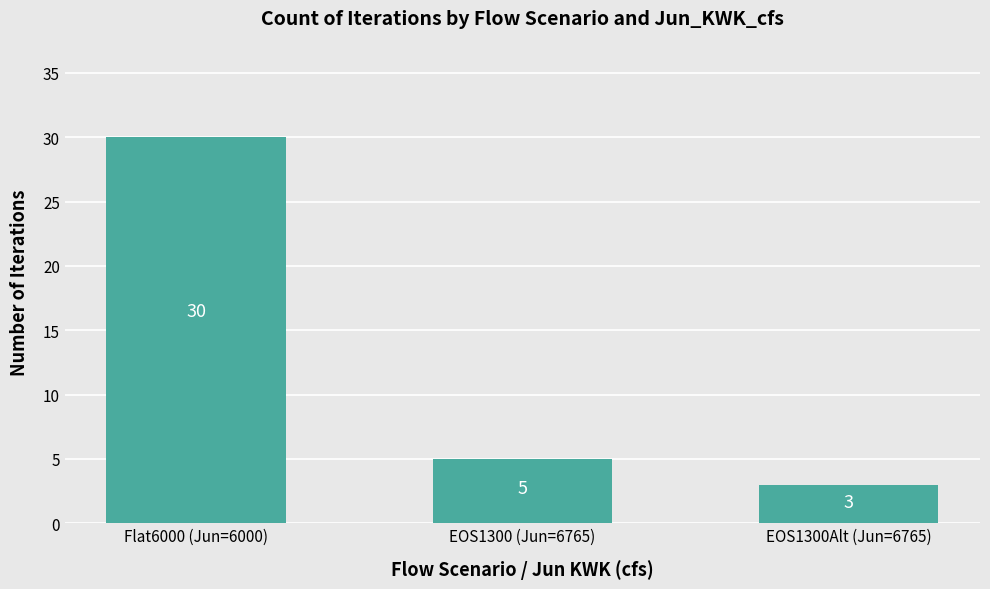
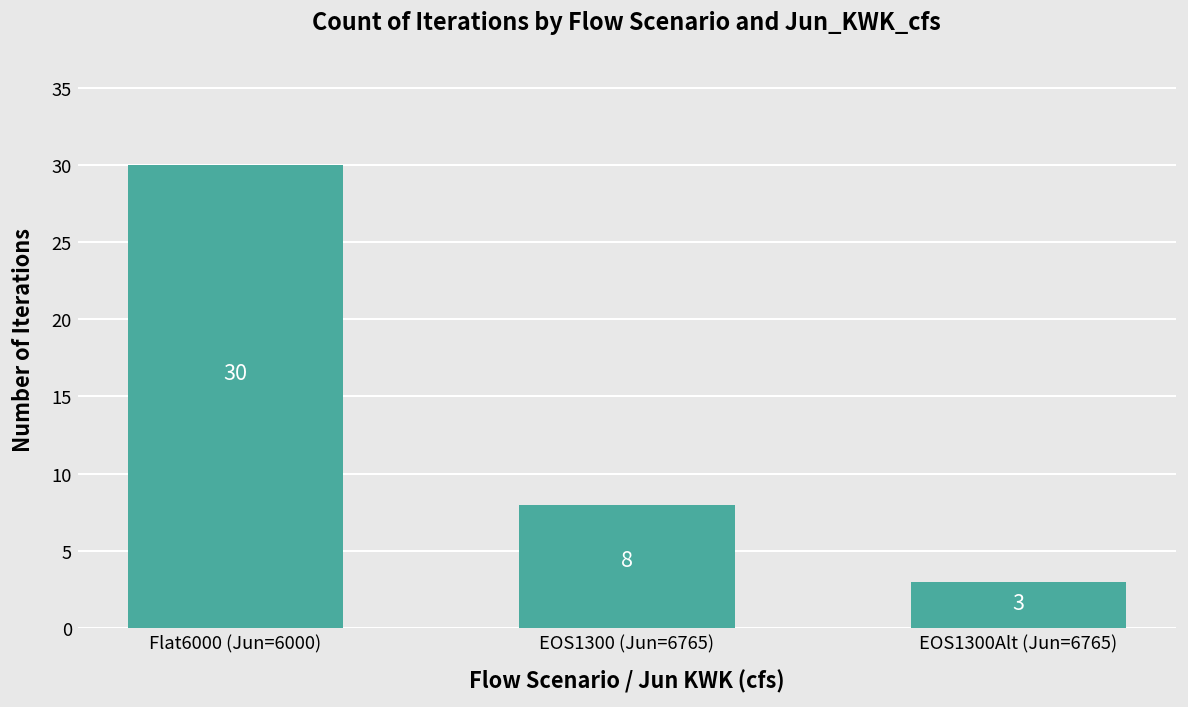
EOS1300 (Jun=6765): 5 -> 8
